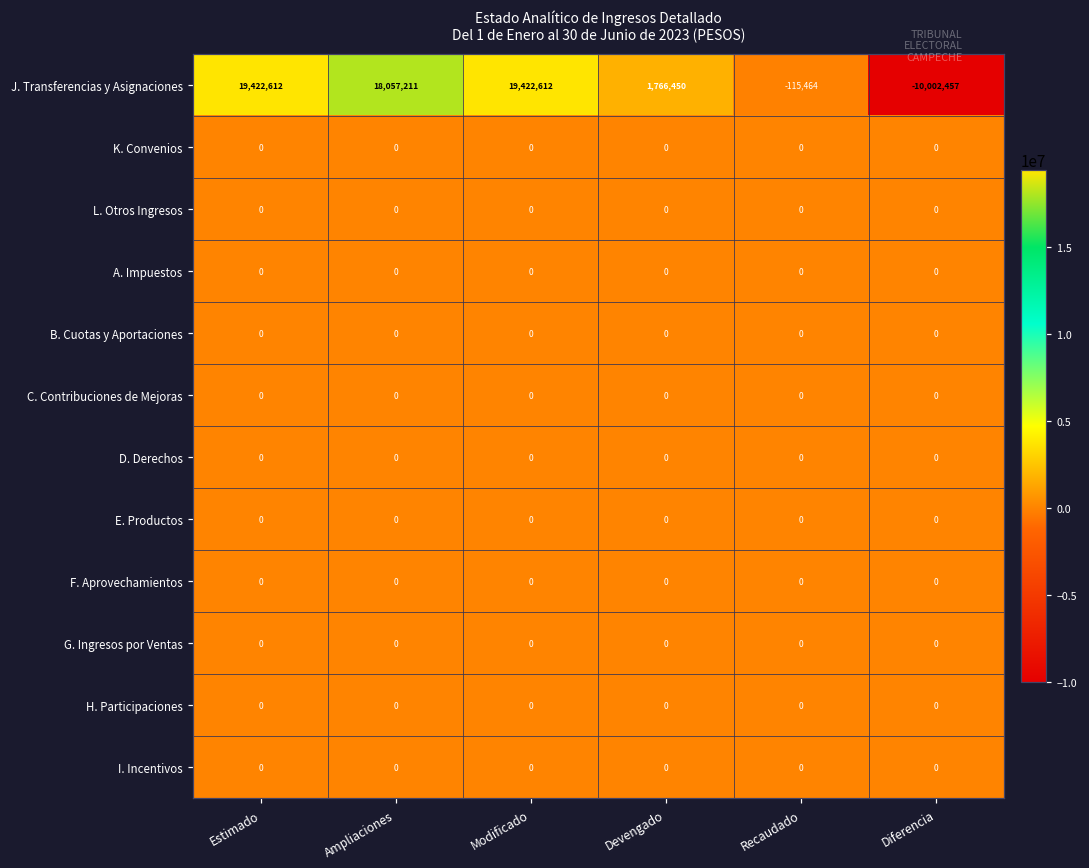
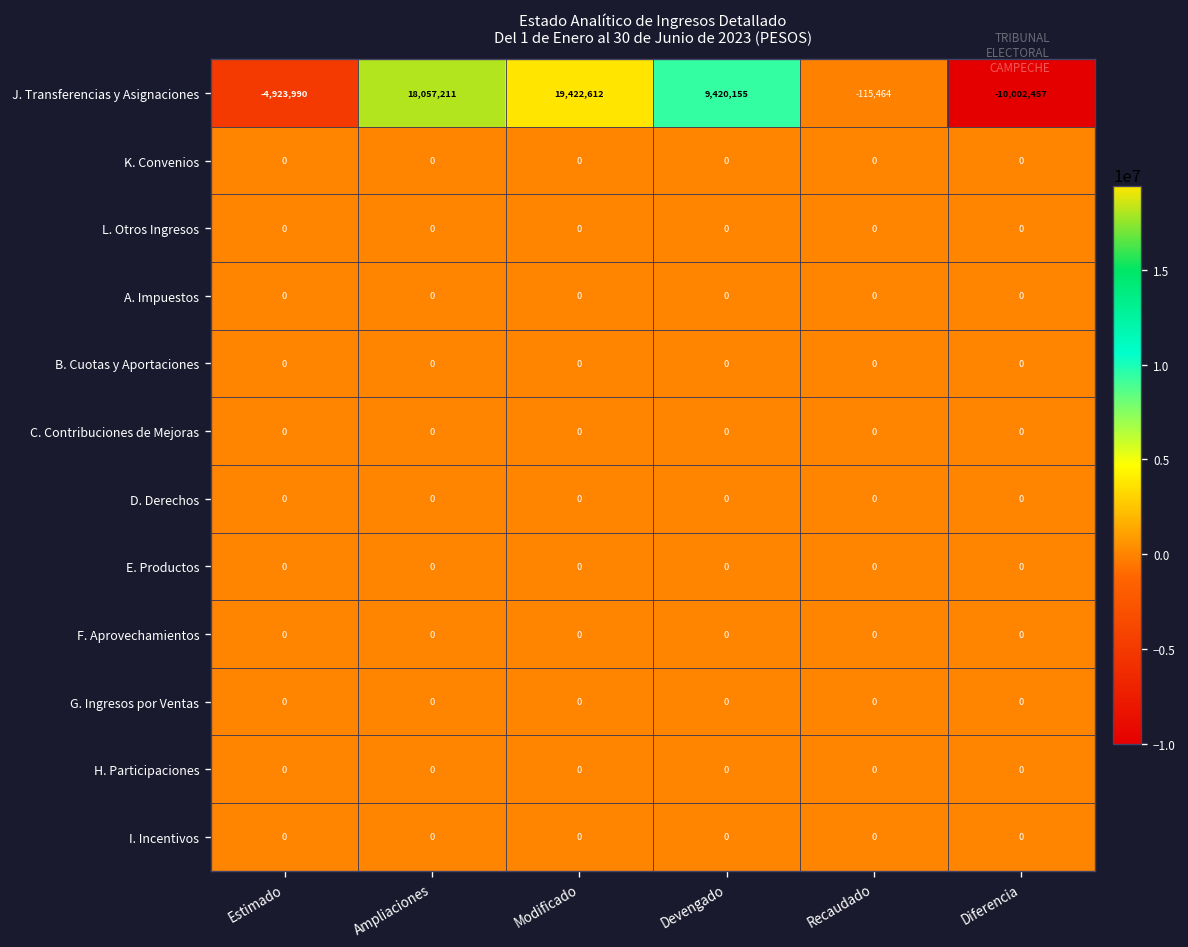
J. Transferencias y Asignaciones, Estimado: 19,422,612 -> -4,923,990
J. Transferencias y Asignaciones, Devengado: 1,766,450 -> 9,420,155
